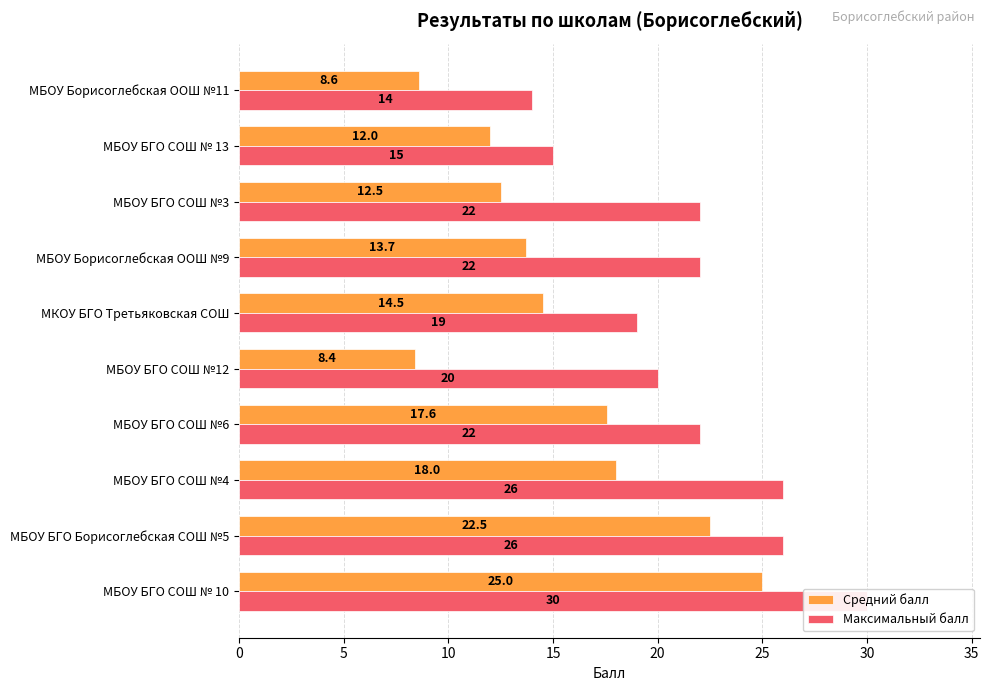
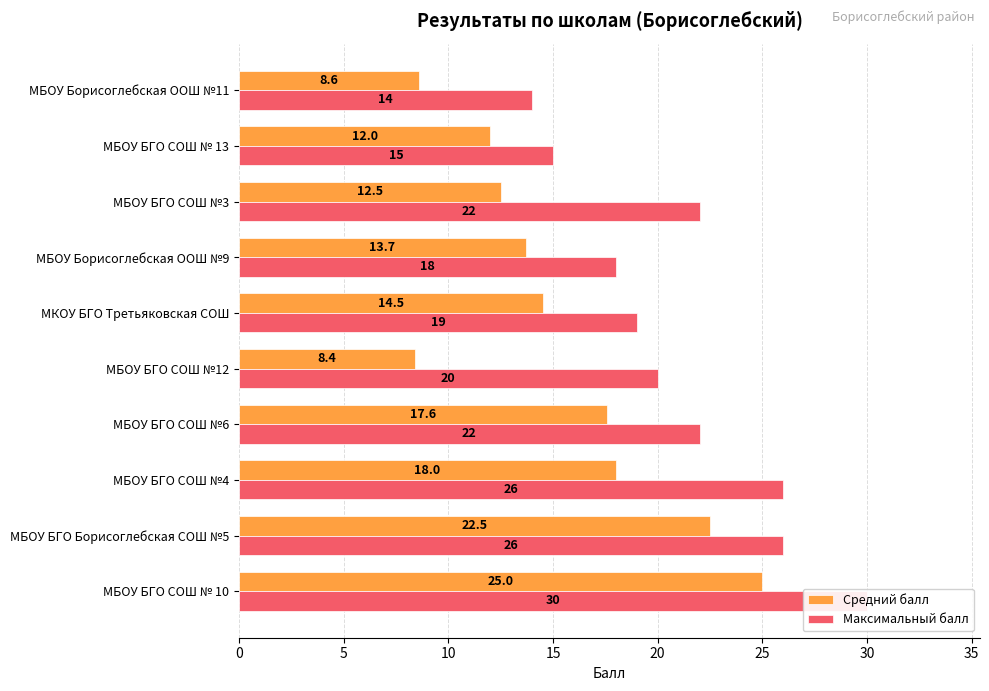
Максимальный балл, МБОУ Борисоглебская ООШ №9: 22 -> 18
